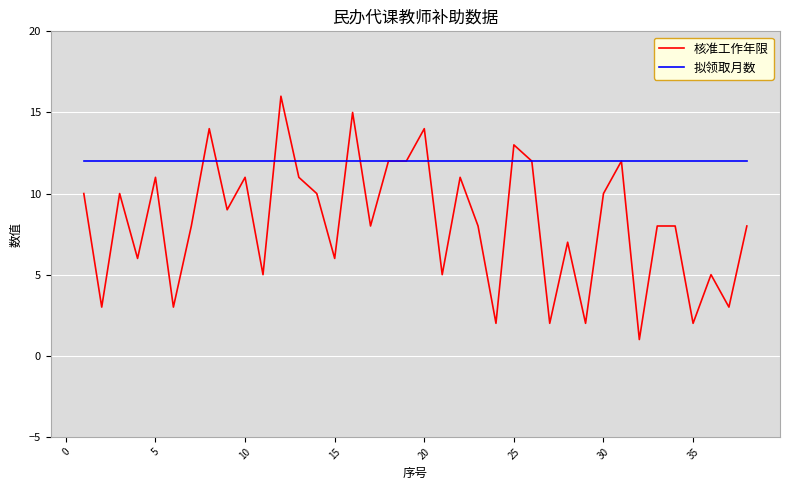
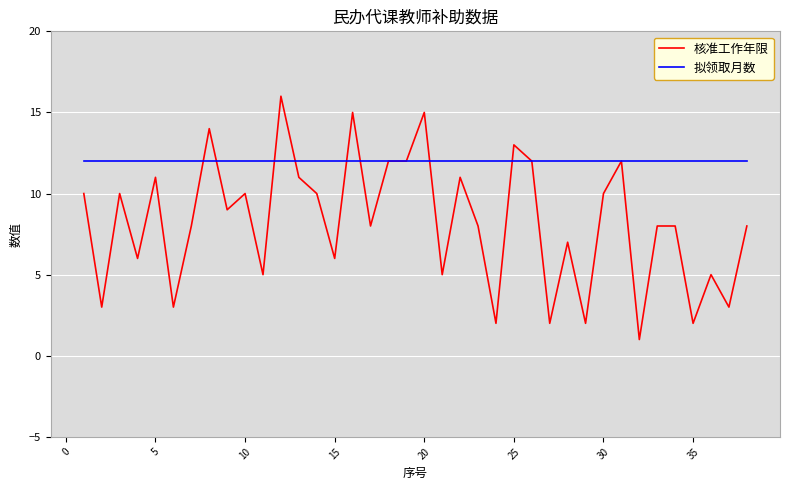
核准工作年限, 10: 11 -> 10
核准工作年限, 20: 14 -> 15
